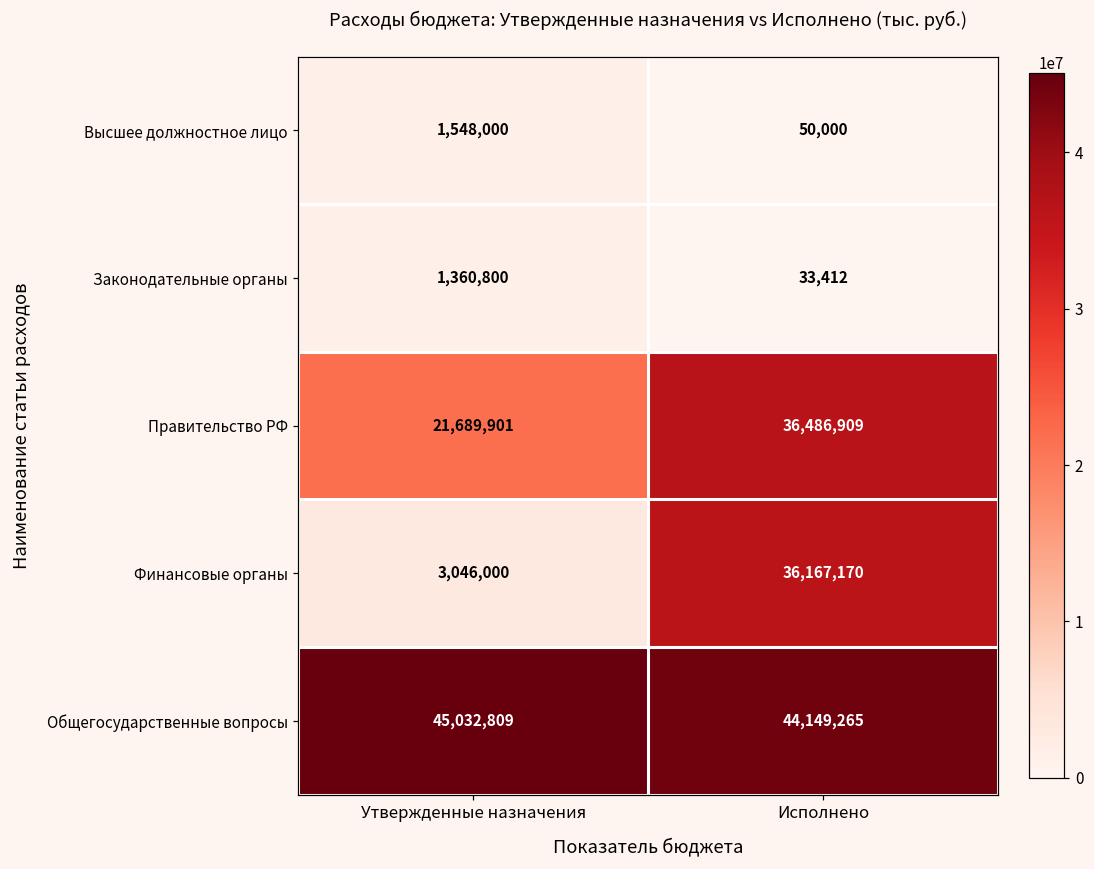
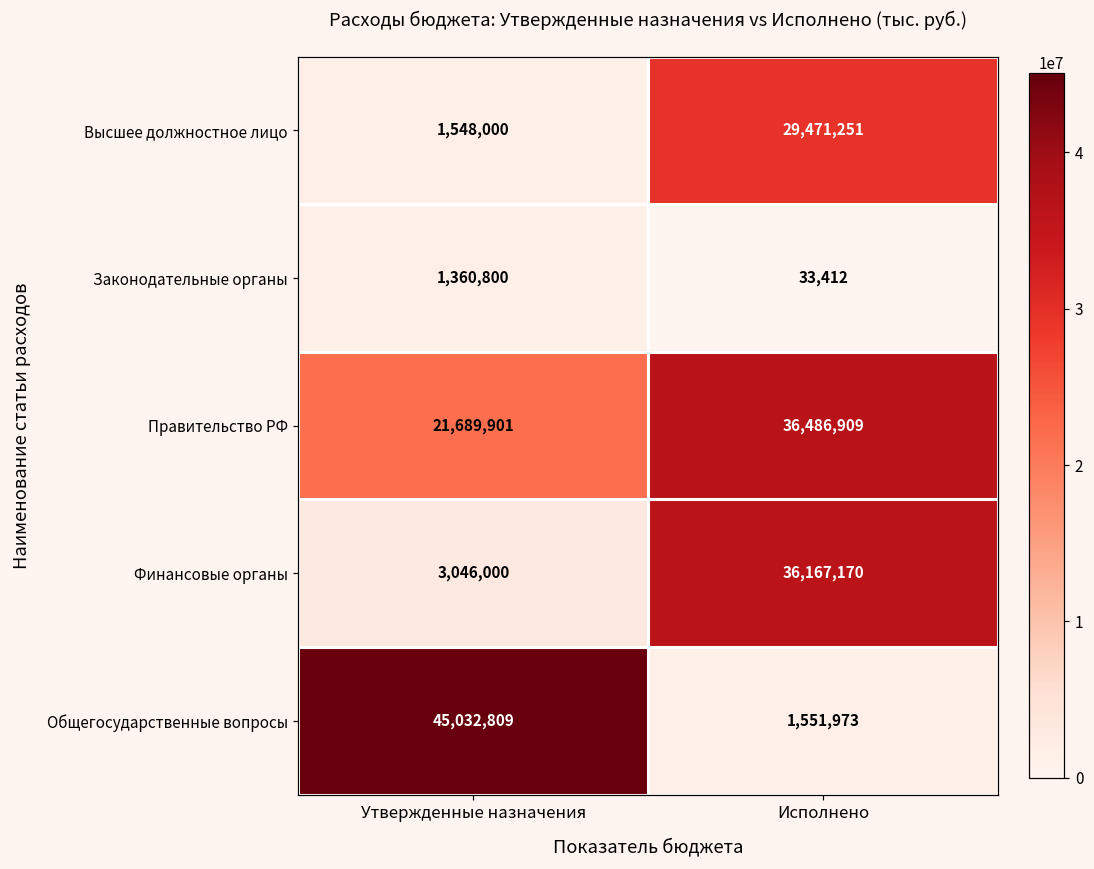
Высшее должностное лицо, Исполнено: 50,000 -> 29,471,251
Общегосударственные вопросы, Исполнено: 44,149,265 -> 1,551,973
